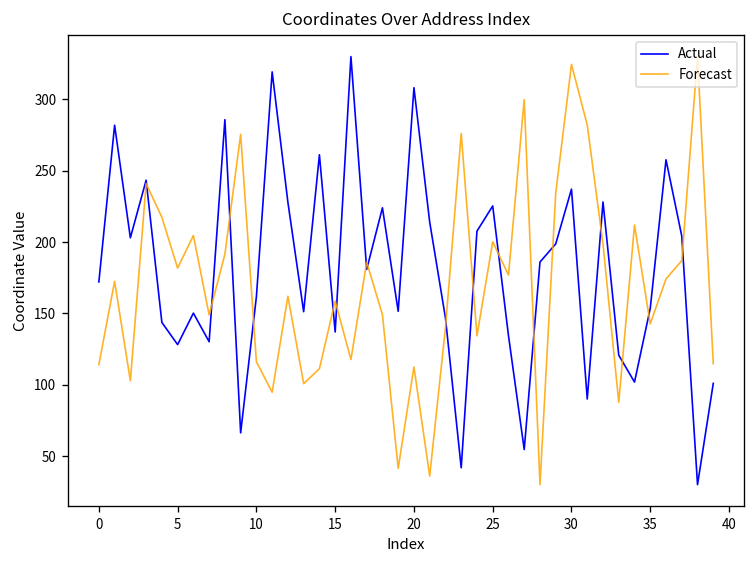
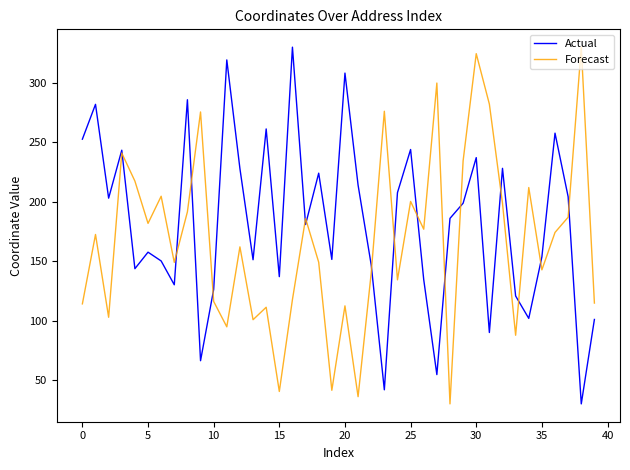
Actual, 0: 172 -> 253
Actual, 5: 128 -> 158
Actual, 10: 162 -> 126
Forecast, 15: 159 -> 40
Actual, 25: 225 -> 244
